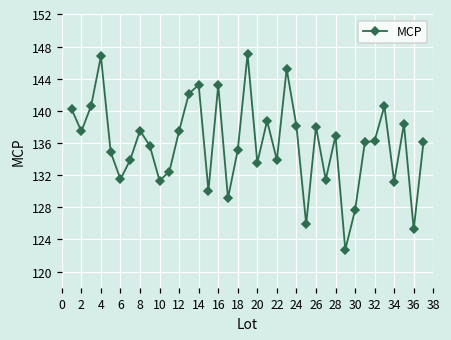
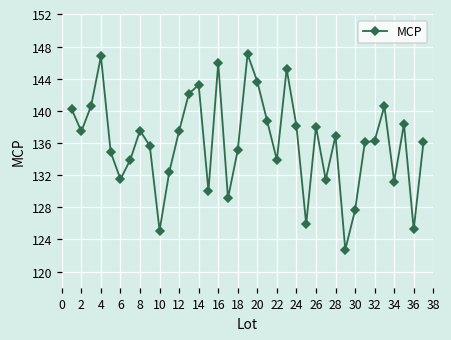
10: 131 -> 125
16: 143 -> 146
20: 134 -> 144
